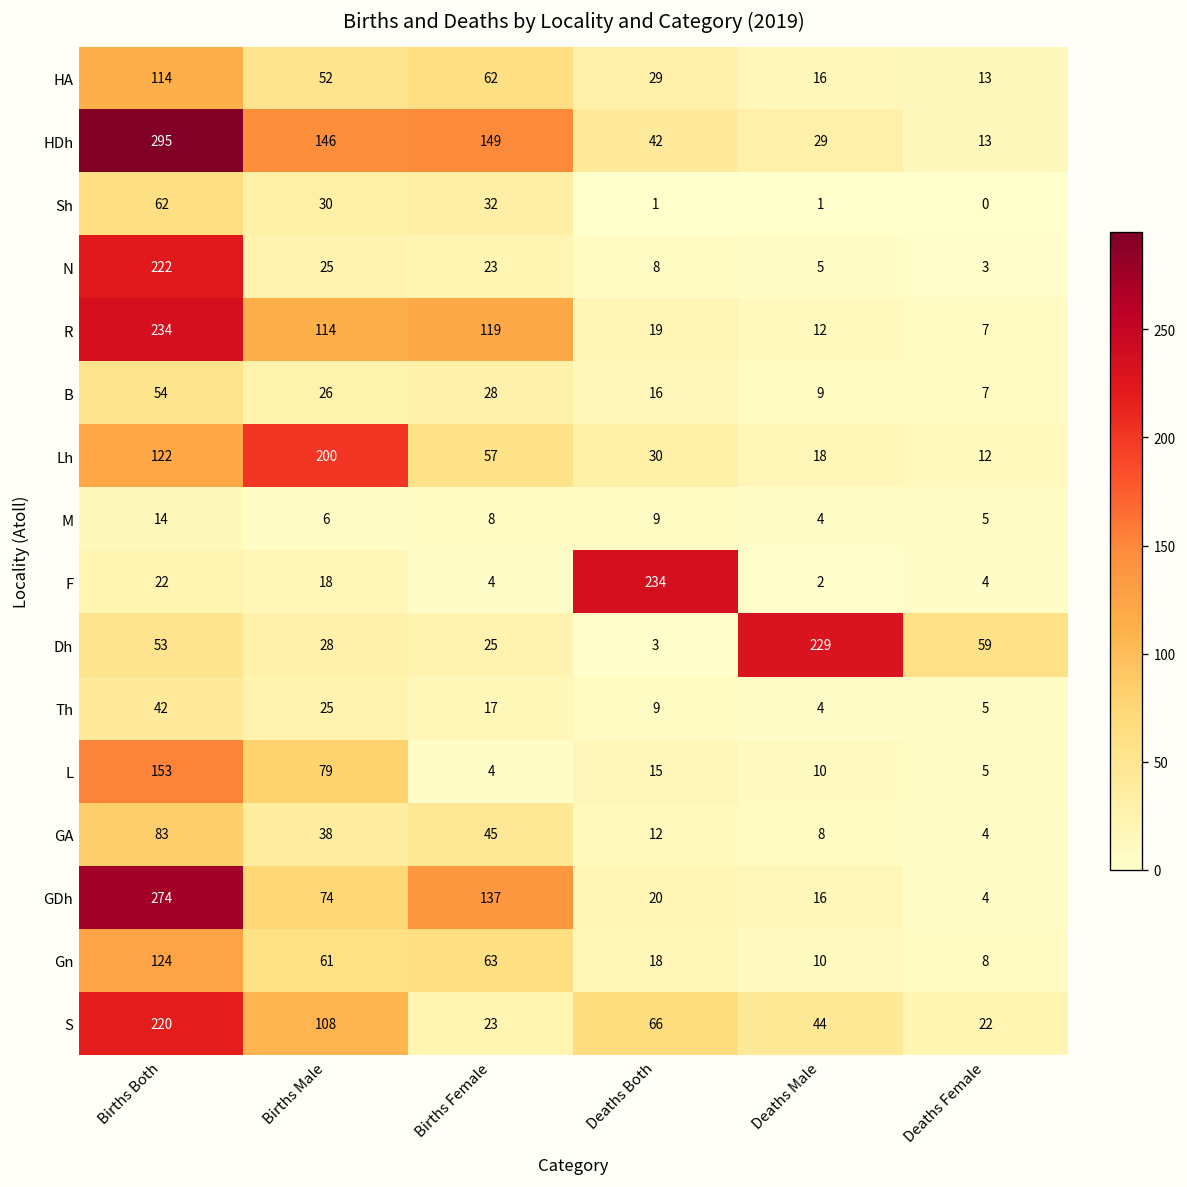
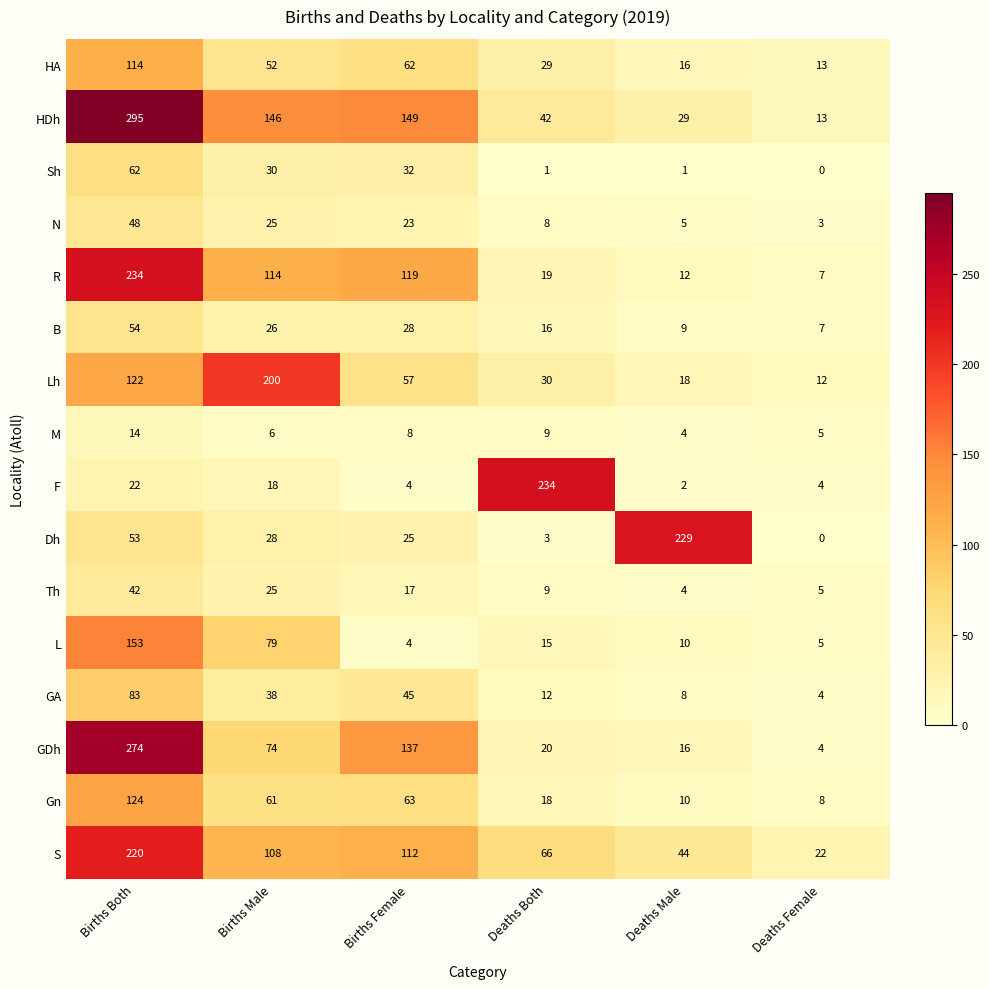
N, Births Both: 222 -> 48
Dh, Deaths Female: 59 -> 0
S, Births Female: 23 -> 112
